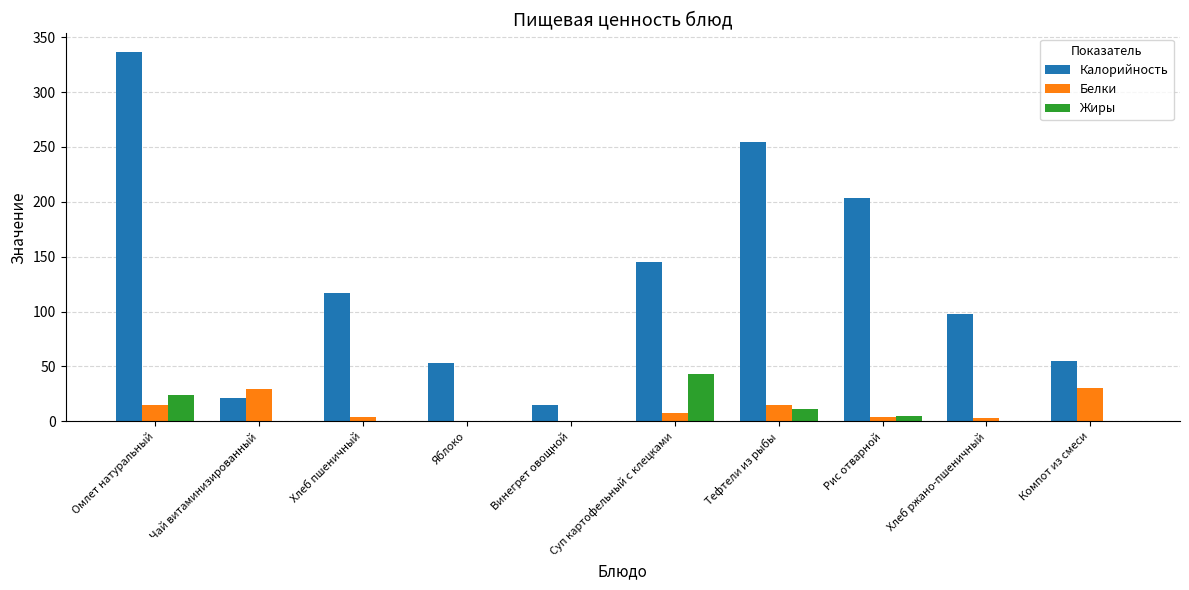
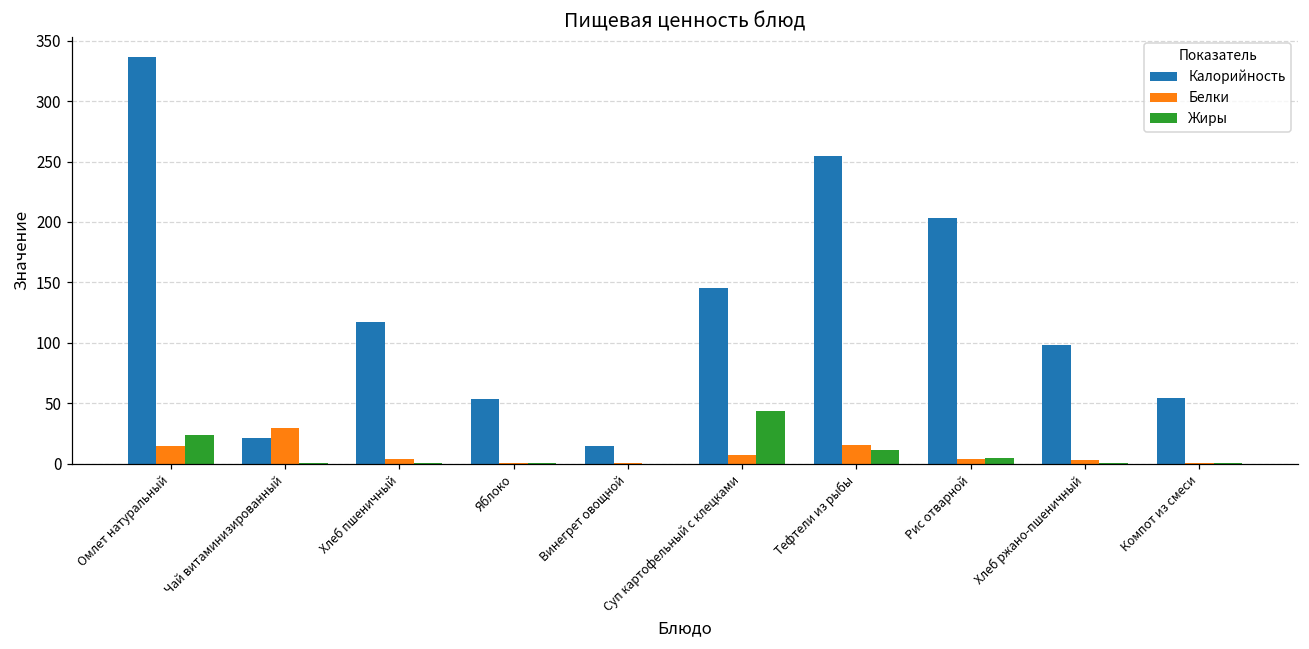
Белки, Компот из смеси: 30 -> 1
